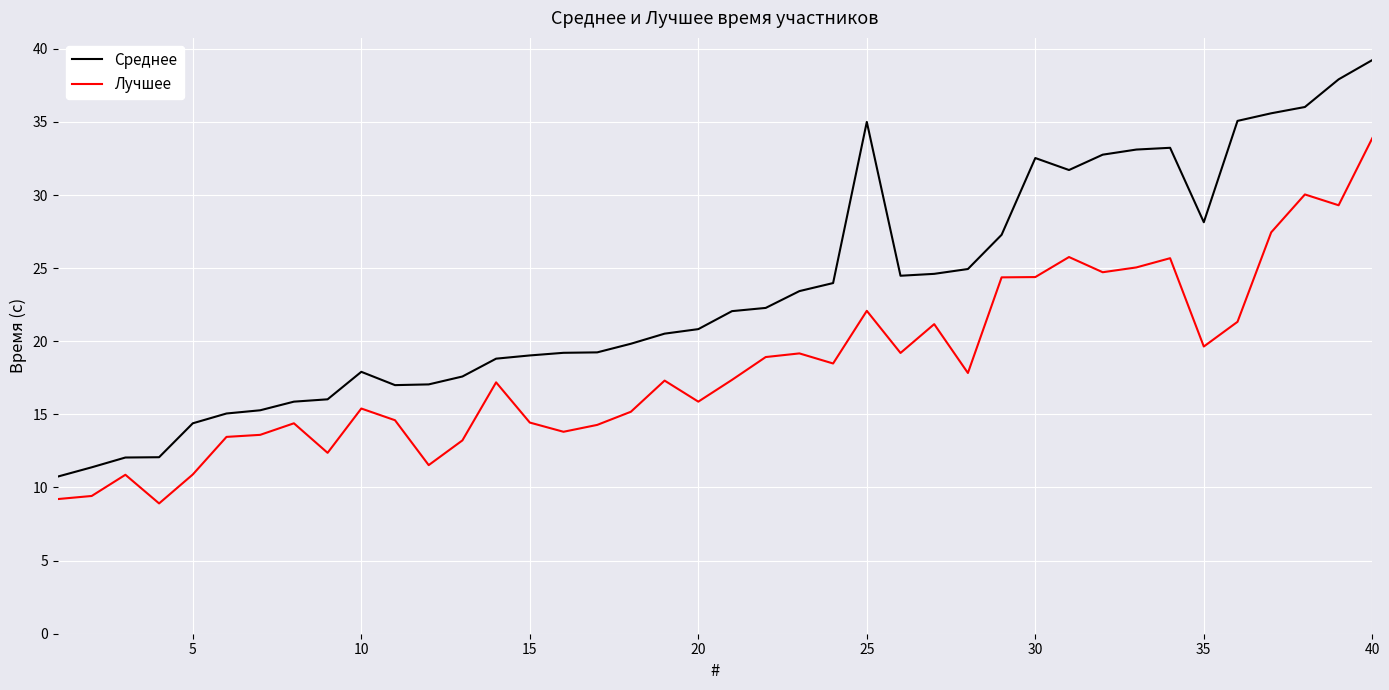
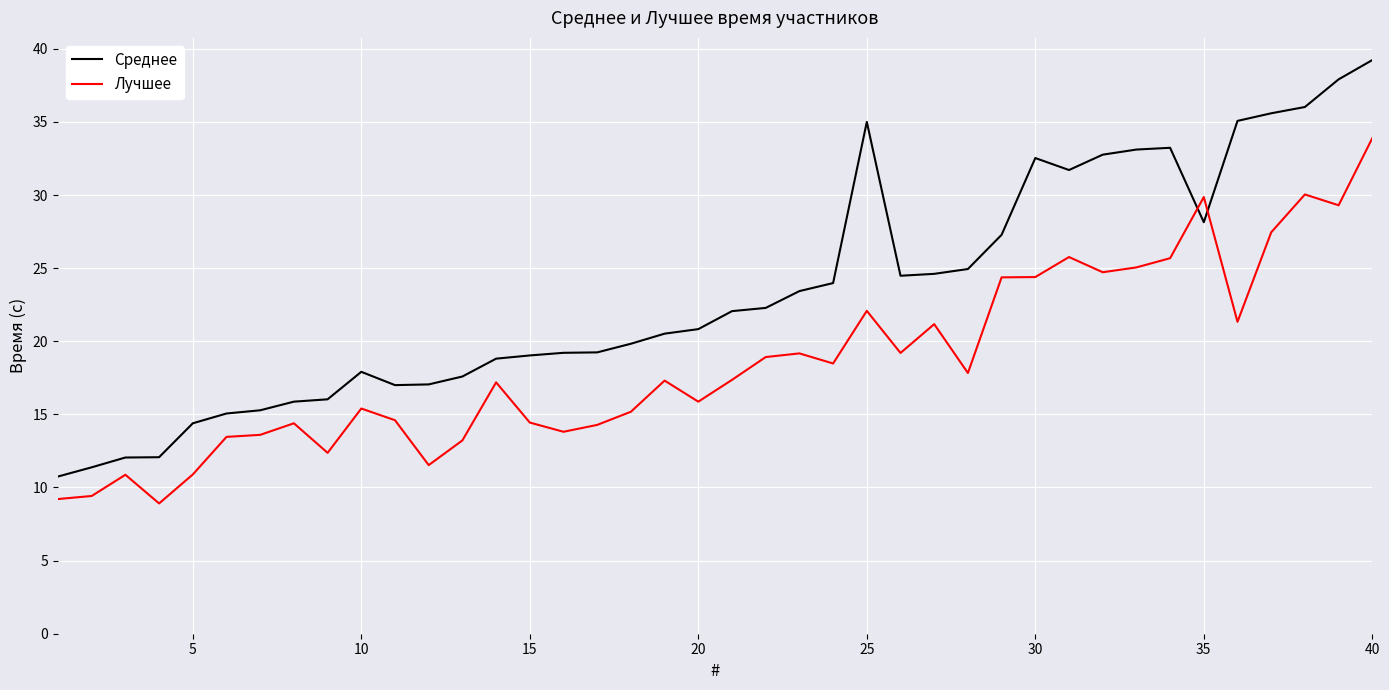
Лучшее, 35: 19.6 -> 29.9
